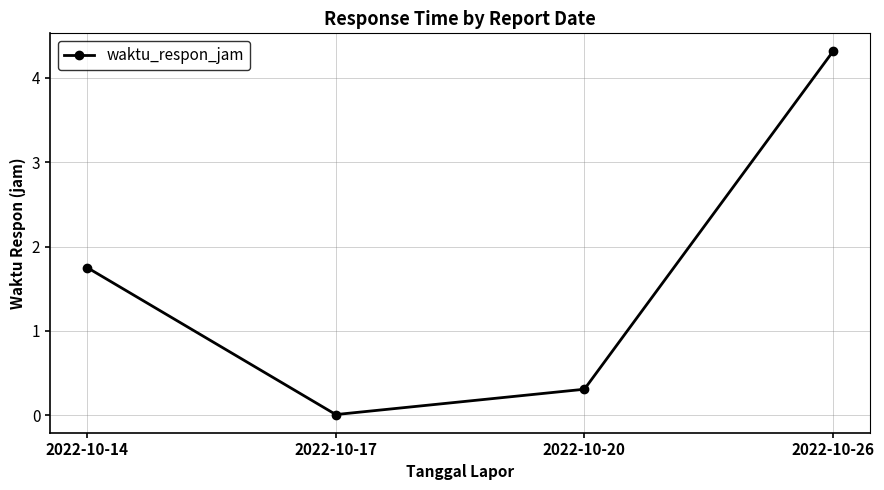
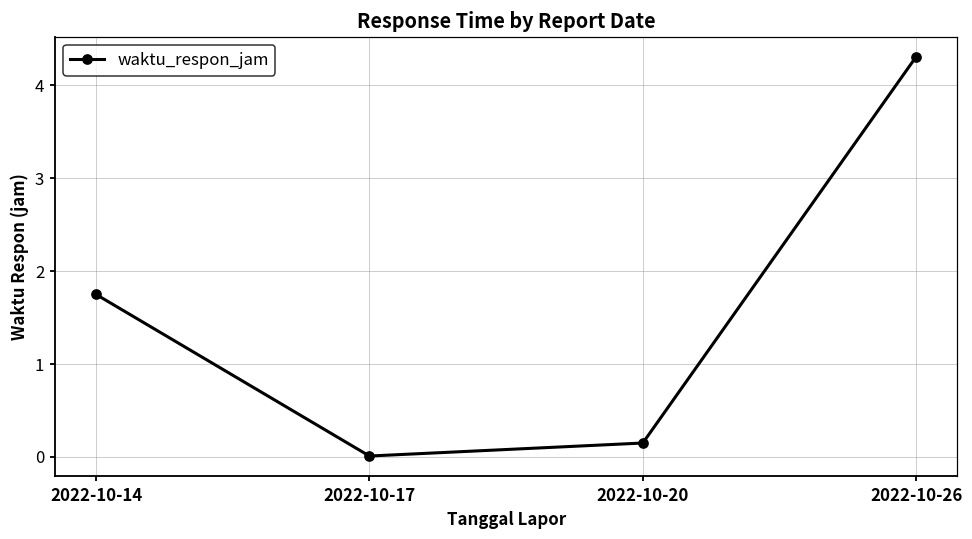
2022-10-20: 0.3 -> 0.2
